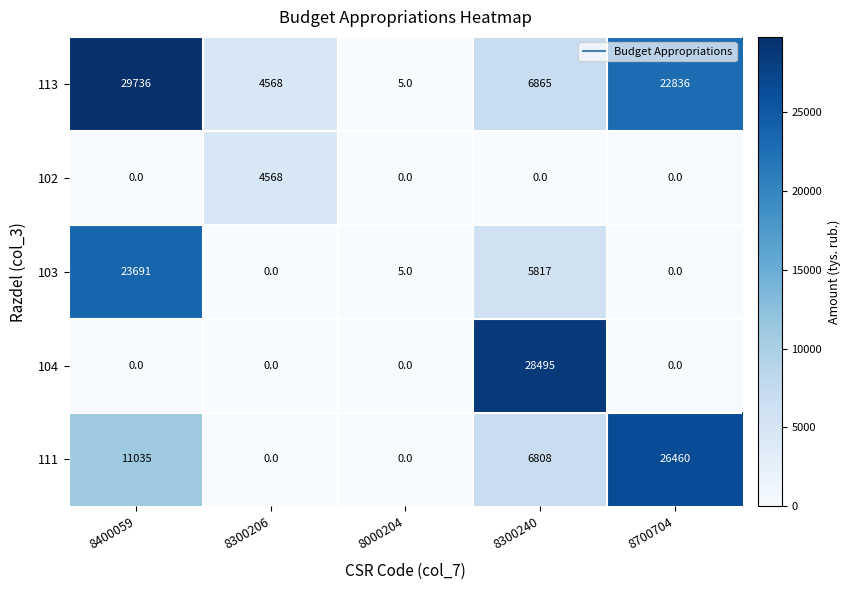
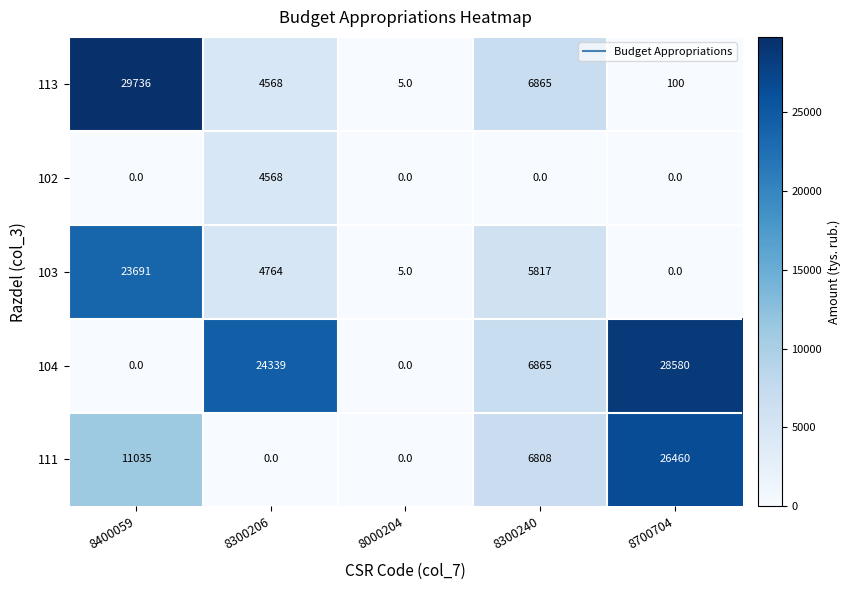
113, 8700704: 22836 -> 100
103, 8300206: 0.0 -> 4764
104, 8300206: 0.0 -> 24339
104, 8300240: 28495 -> 6865
104, 8700704: 0.0 -> 28580
